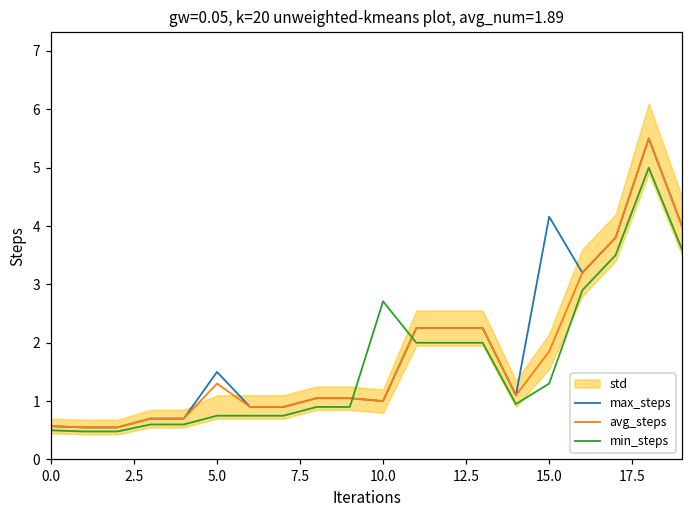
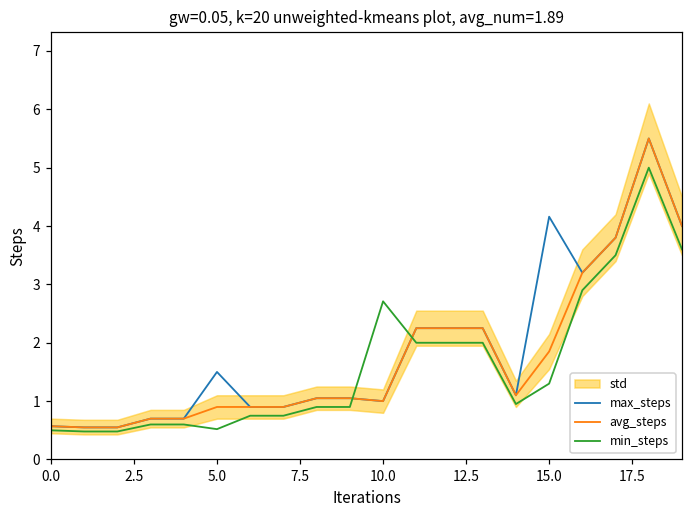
avg_steps, 5.0: 1.3 -> 0.9
min_steps, 5.0: 0.8 -> 0.5
